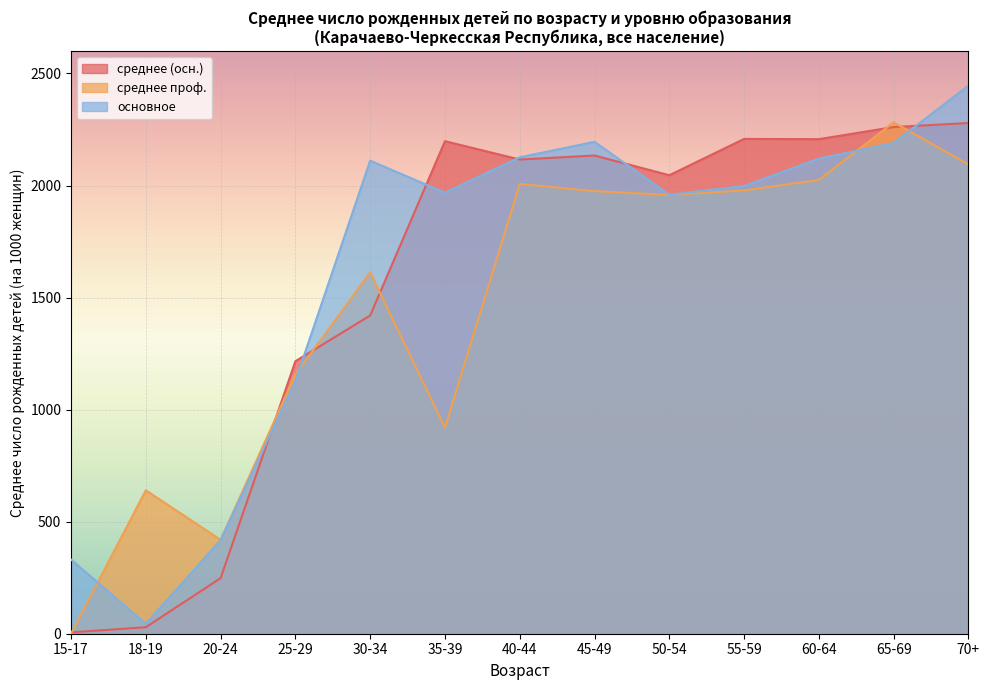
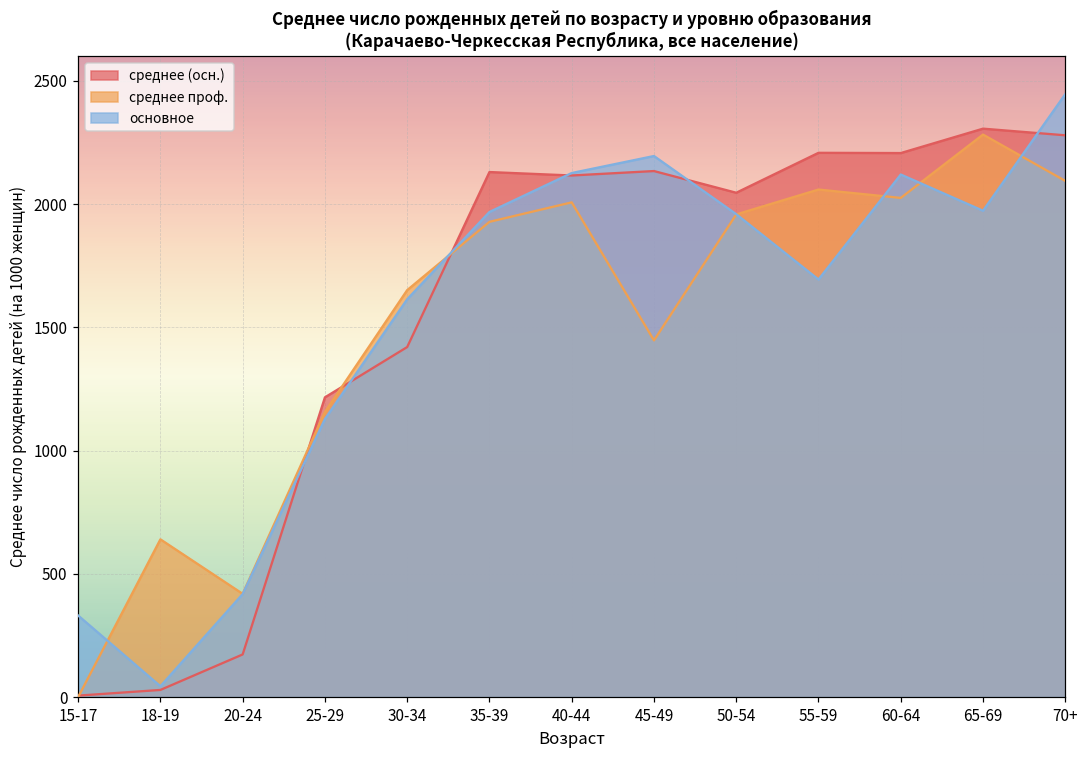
среднее (осн.), 20-24: 250 -> 170
среднее проф., 30-34: 1610 -> 1650
основное, 30-34: 2110 -> 1610
среднее (осн.), 35-39: 2200 -> 2130
среднее проф., 35-39: 920 -> 1930
среднее проф., 45-49: 1980 -> 1450
среднее проф., 55-59: 1980 -> 2060
основное, 55-59: 2000 -> 1690
среднее (осн.), 65-69: 2260 -> 2310
основное, 65-69: 2190 -> 1970
